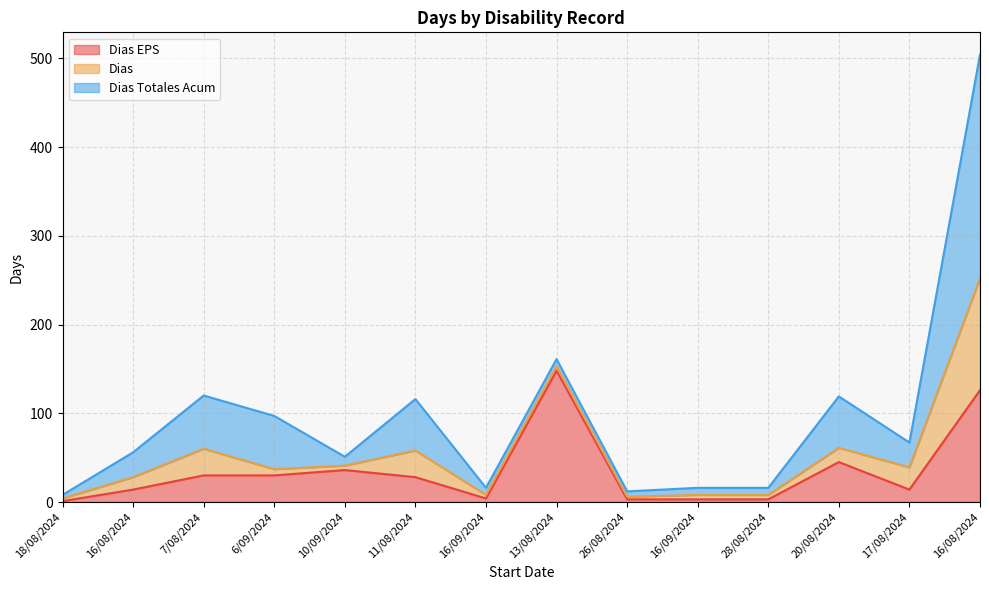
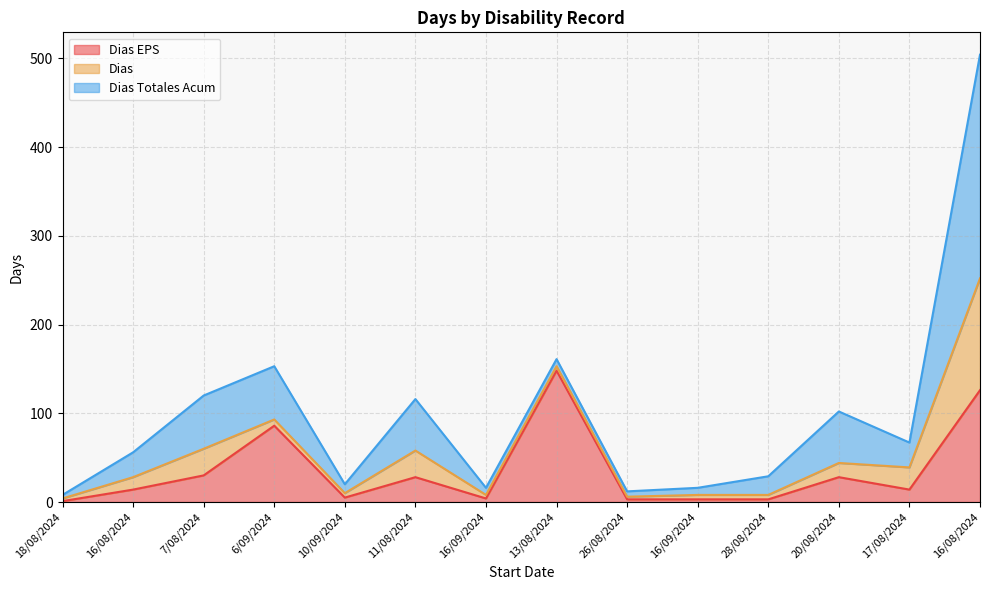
Dias EPS, 6/09/2024: 30 -> 90
Dias EPS, 10/09/2024: 40 -> 10
Dias Totales Acum, 28/08/2024: 10 -> 20
Dias EPS, 20/08/2024: 50 -> 30
